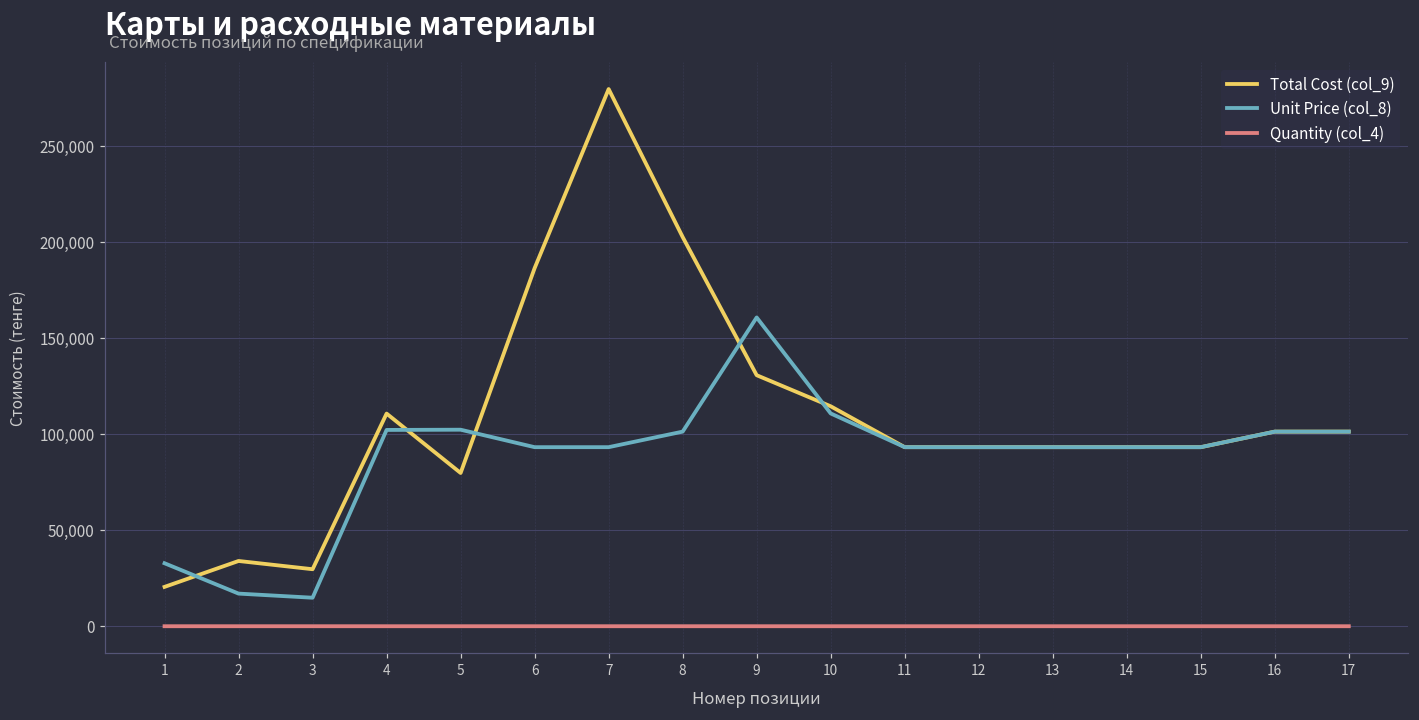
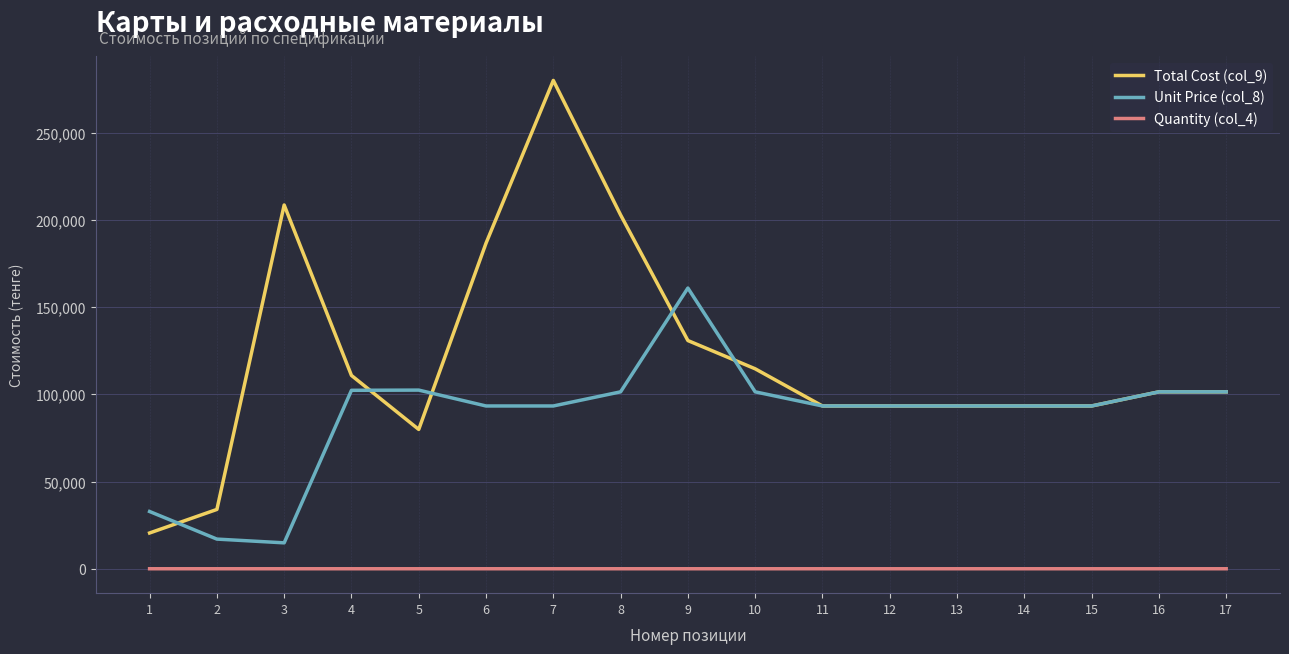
Total Cost (col_9), 3: 30,000 -> 208,000
Unit Price (col_8), 10: 111,000 -> 101,000
